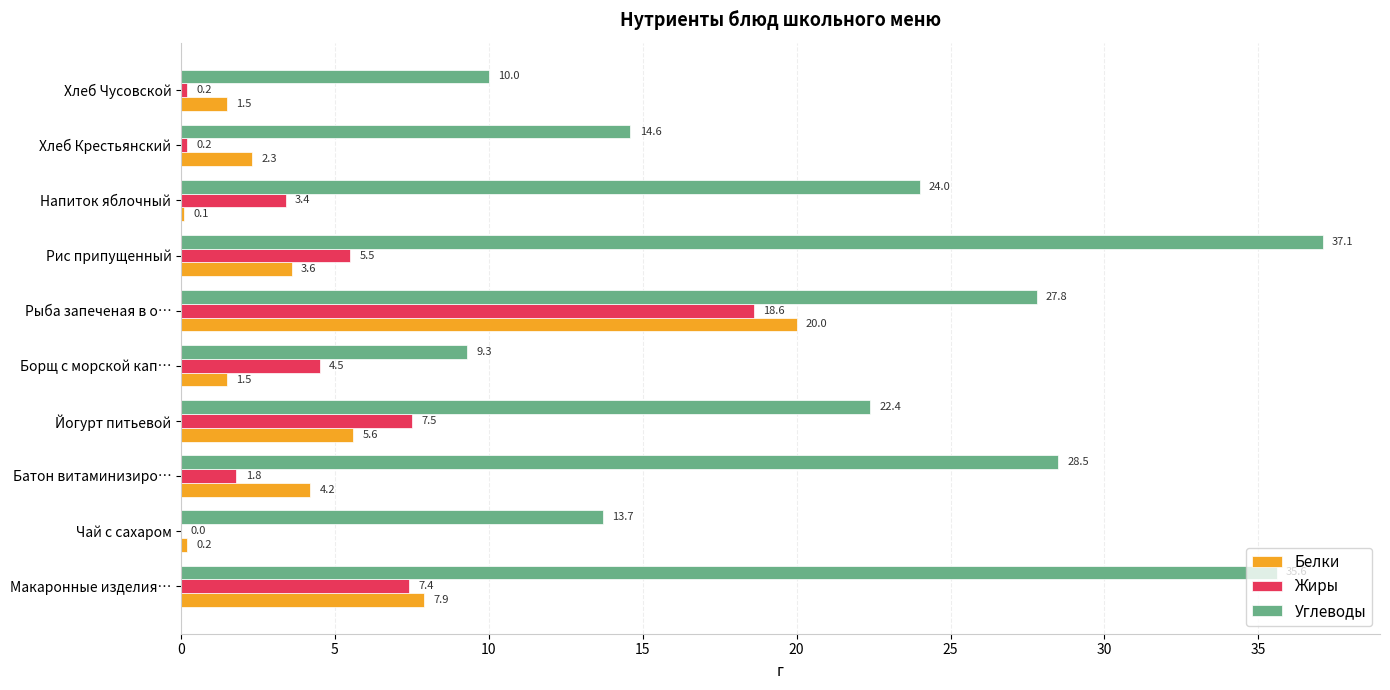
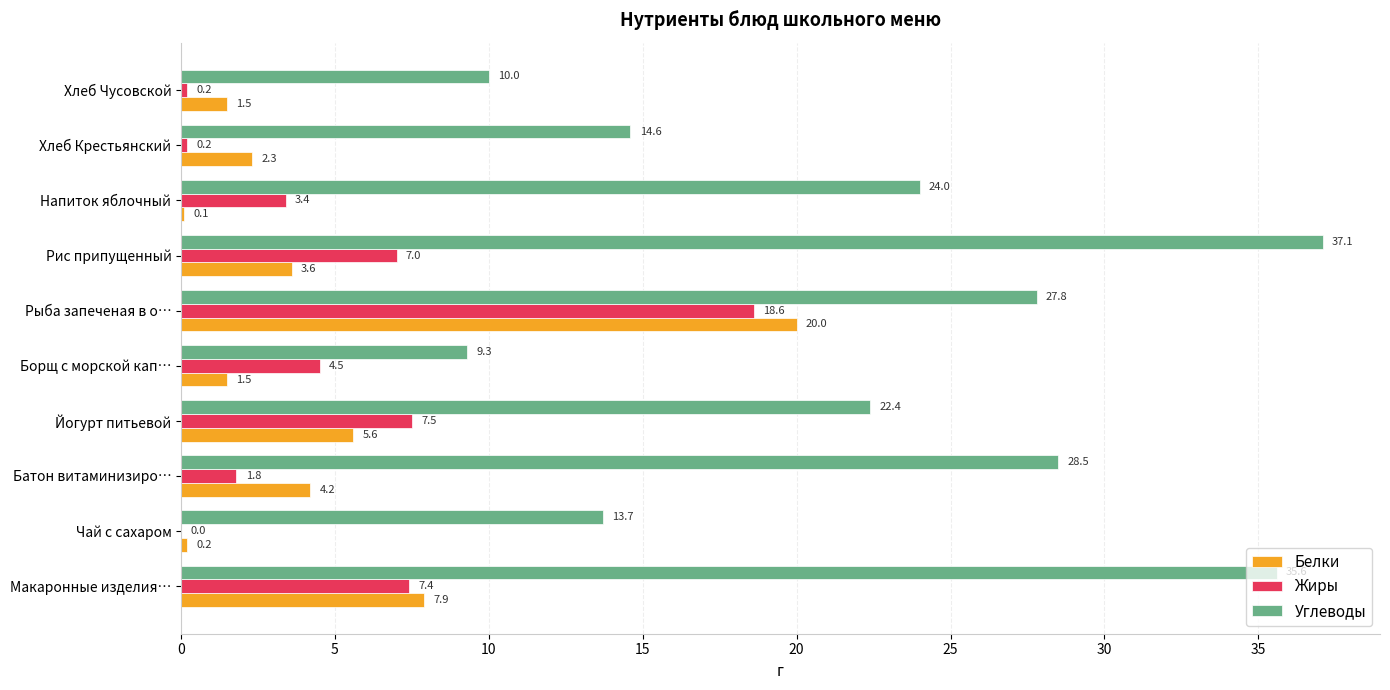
Жиры, Рис припущенный: 5.5 -> 7.0
